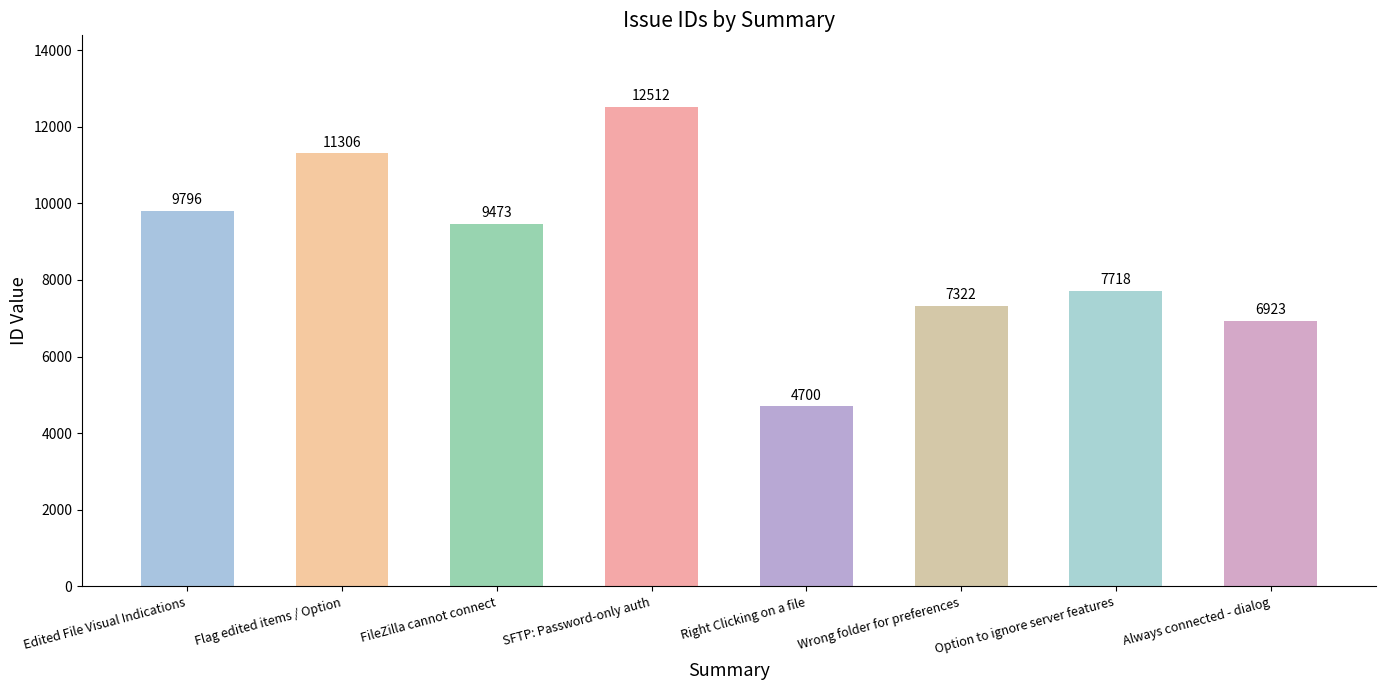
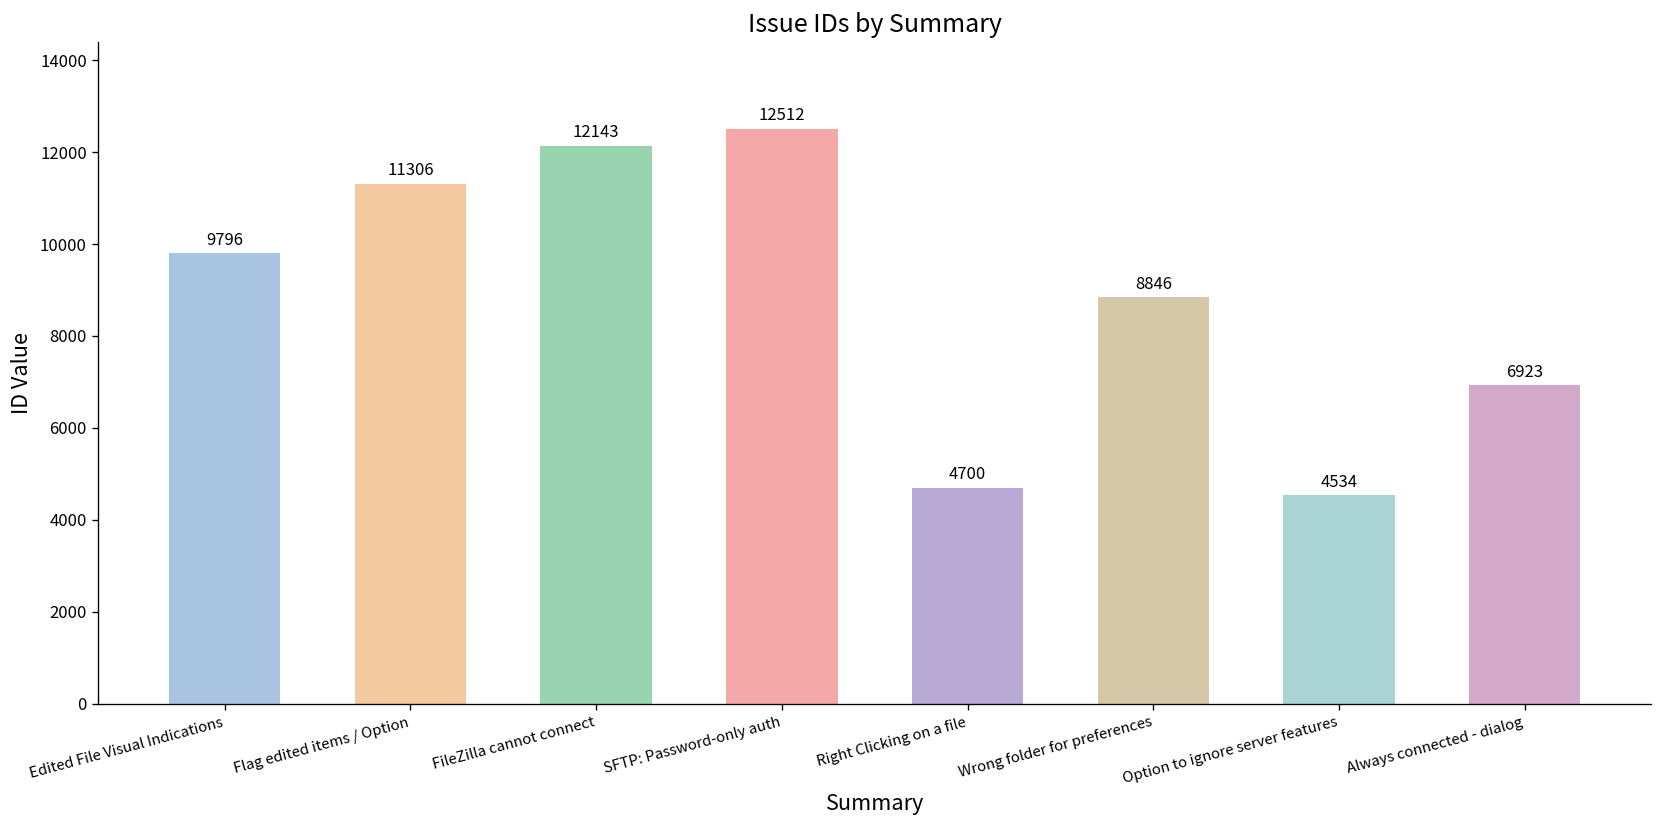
FileZilla cannot connect: 9473 -> 12143
Wrong folder for preferences: 7322 -> 8846
Option to ignore server features: 7718 -> 4534
